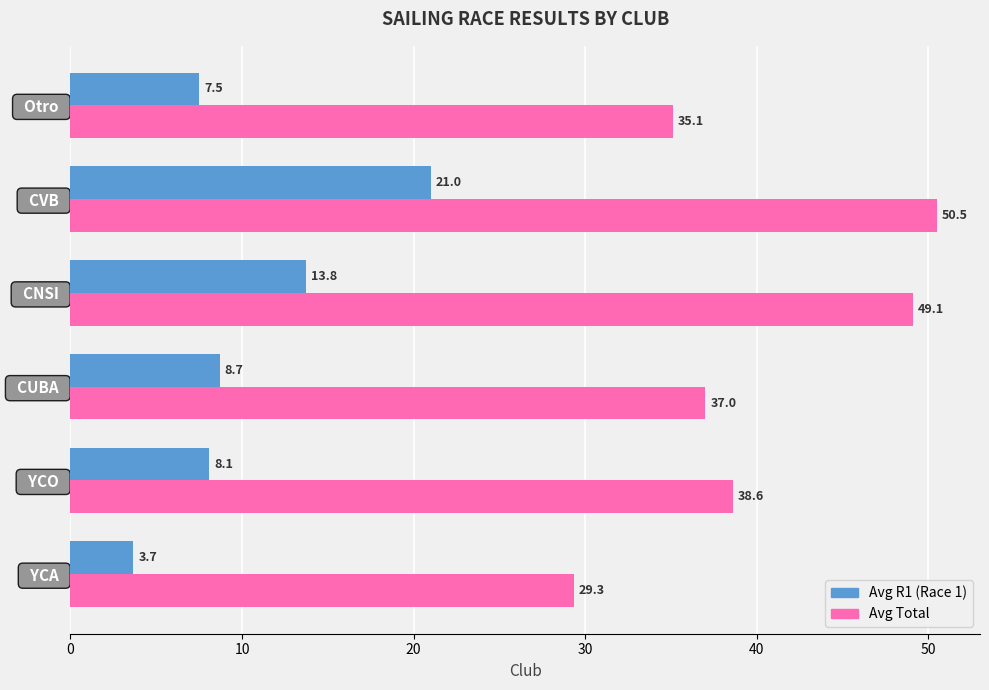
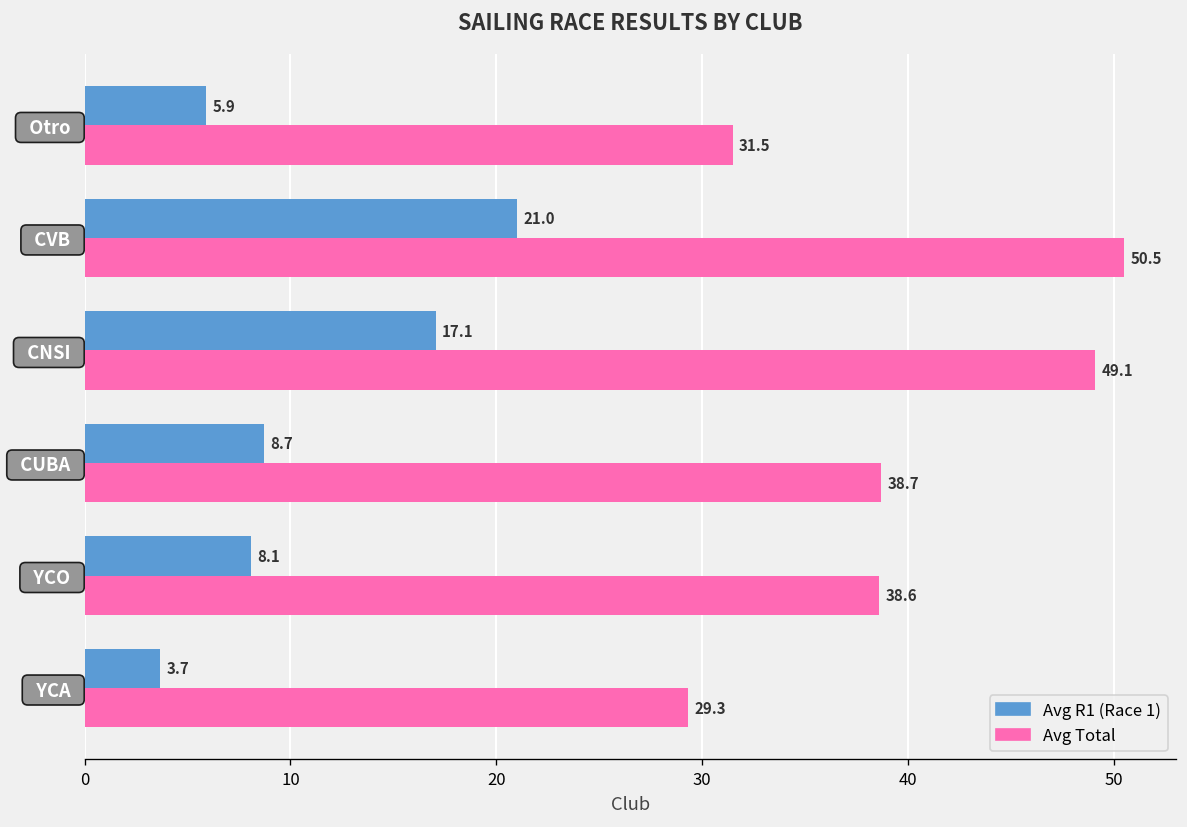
Avg R1 (Race 1), Otro: 7.5 -> 5.9
Avg Total, Otro: 35.1 -> 31.5
Avg R1 (Race 1), CNSI: 13.8 -> 17.1
Avg Total, CUBA: 37.0 -> 38.7
